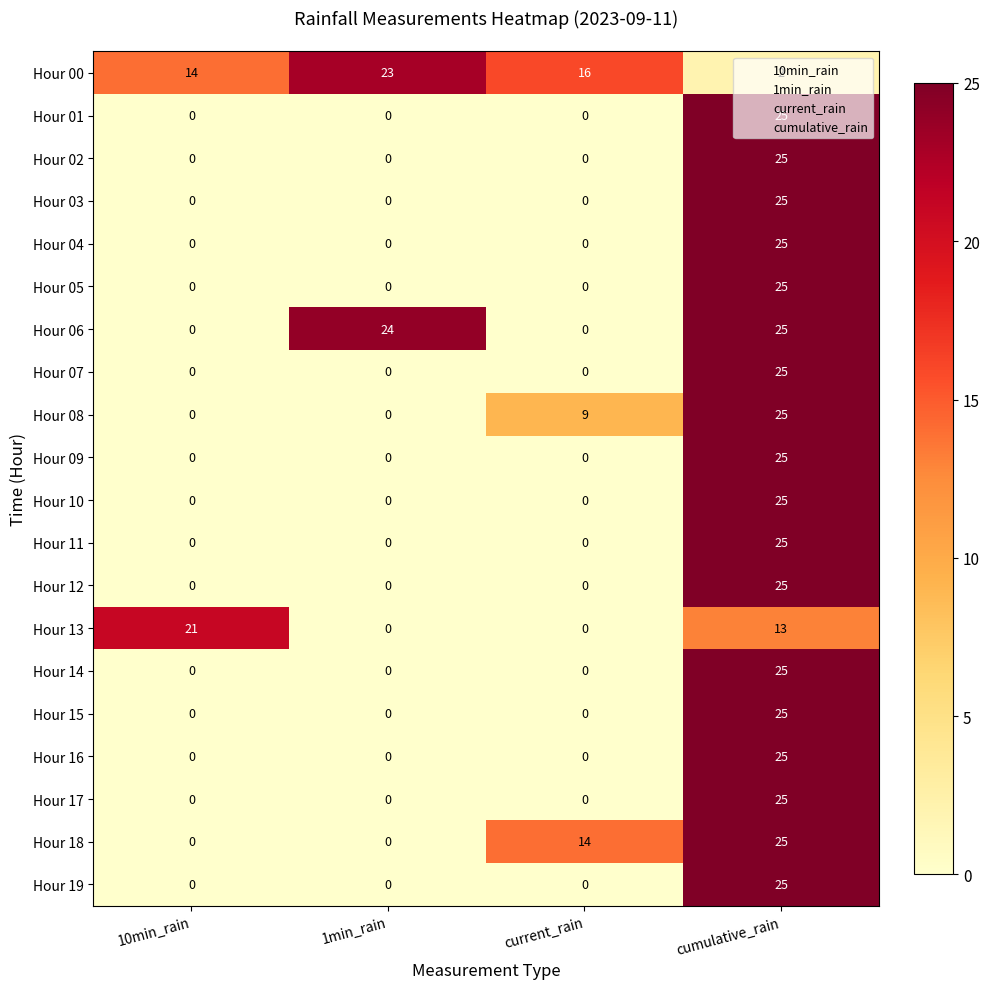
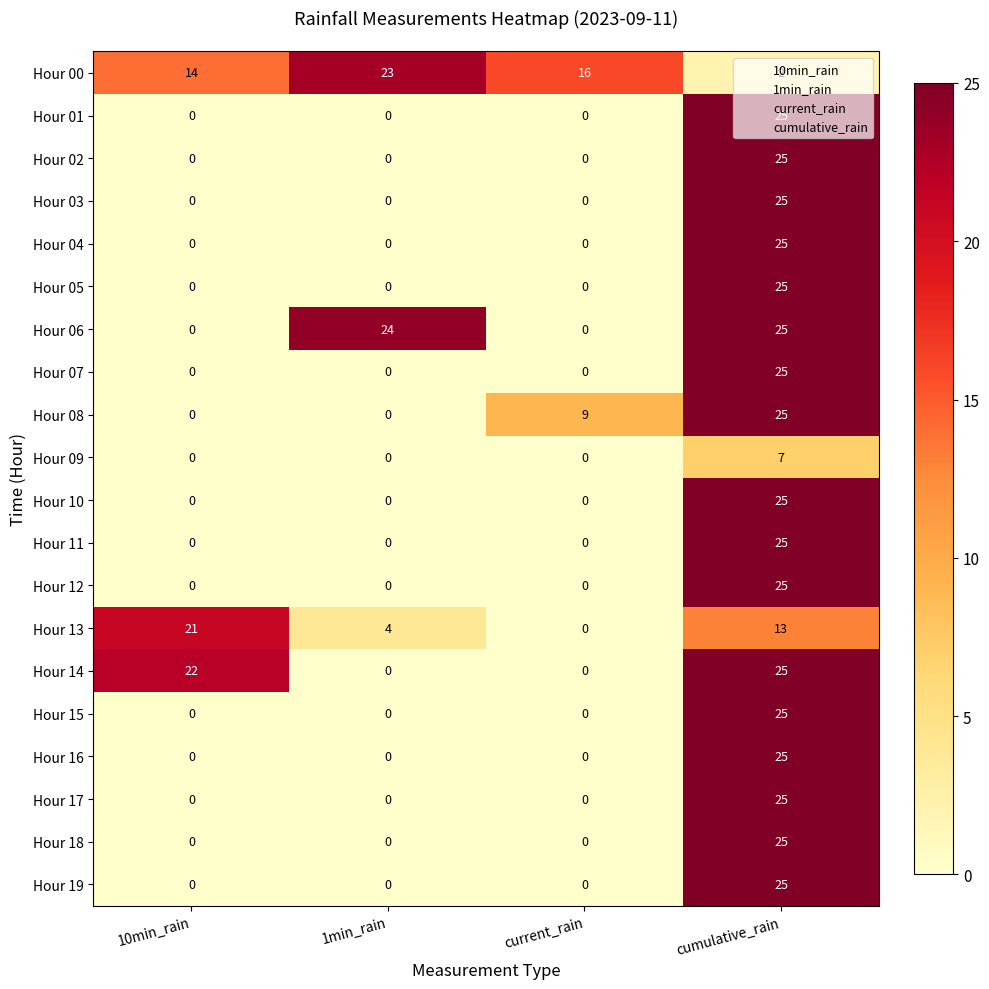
Hour 09, cumulative_rain: 25 -> 7
Hour 13, 1min_rain: 0 -> 4
Hour 14, 10min_rain: 0 -> 22
Hour 18, current_rain: 14 -> 0
